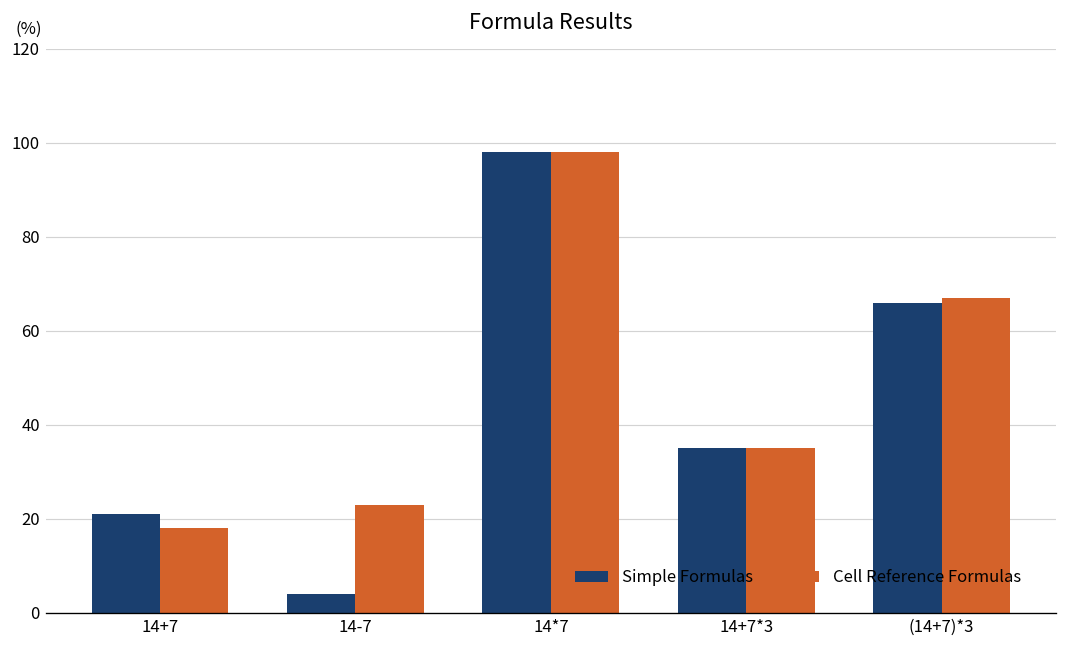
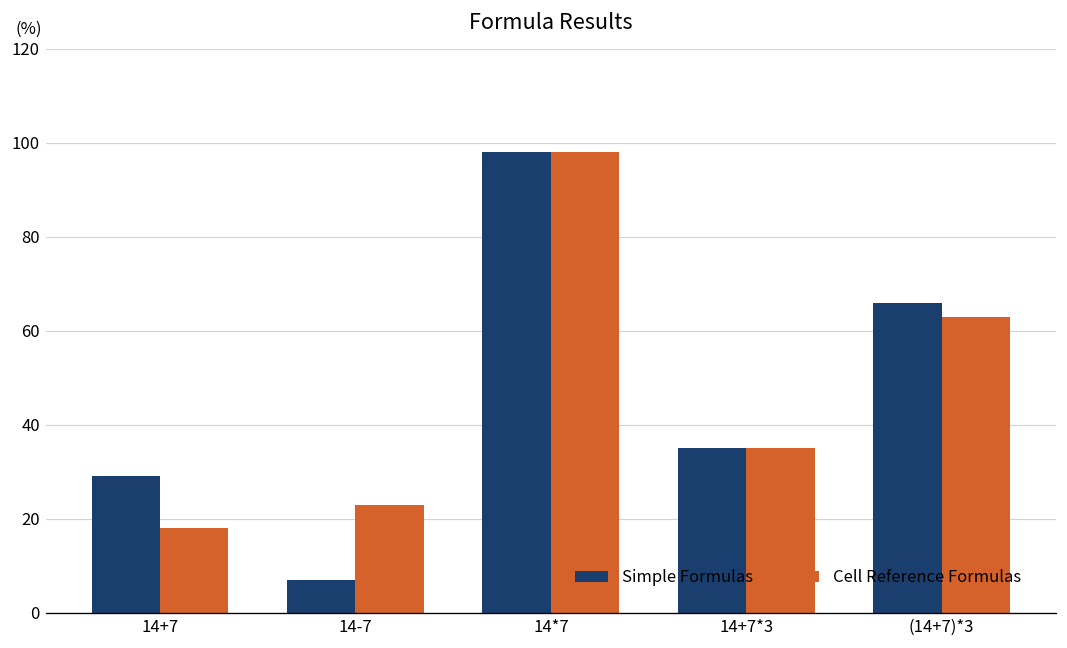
Simple Formulas, 14+7: 21 -> 29
Simple Formulas, 14-7: 4 -> 7
Cell Reference Formulas, (14+7)*3: 67 -> 63
